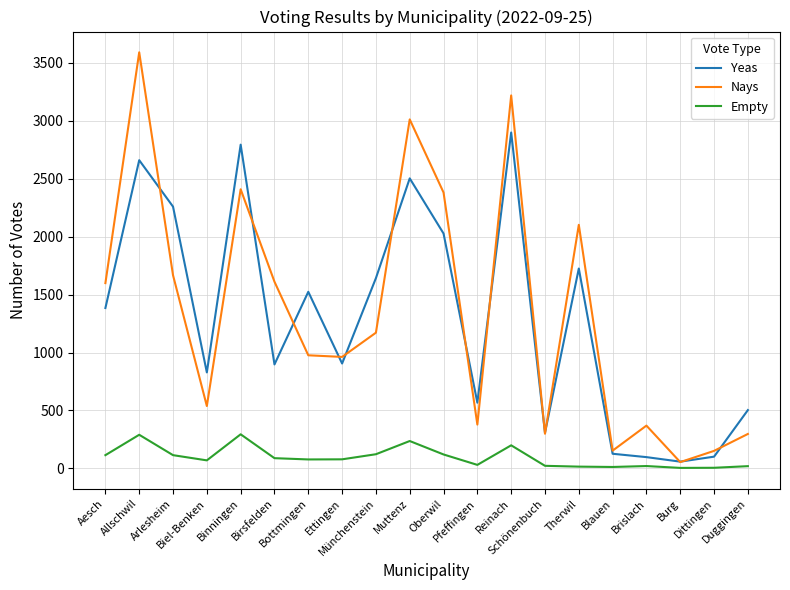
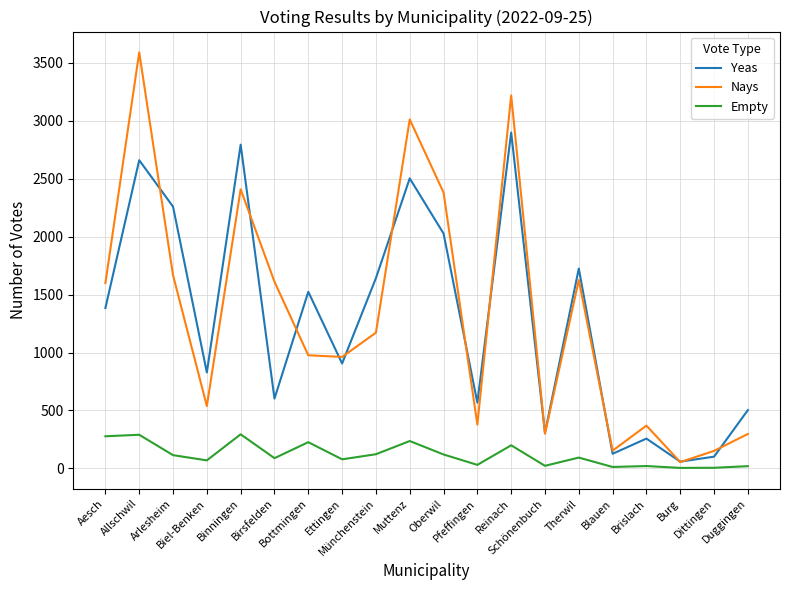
Empty, Aesch: 110 -> 280
Yeas, Birsfelden: 900 -> 600
Empty, Bottmingen: 80 -> 230
Nays, Therwil: 2100 -> 1630
Empty, Therwil: 20 -> 90
Yeas, Brislach: 100 -> 260
